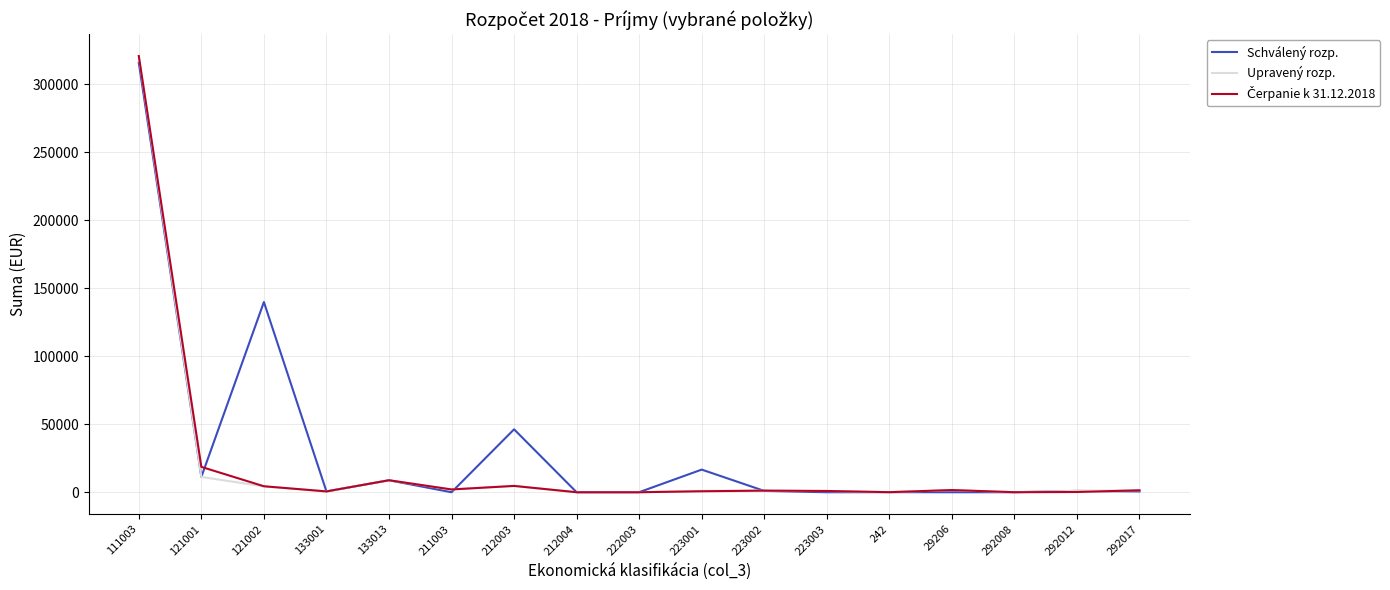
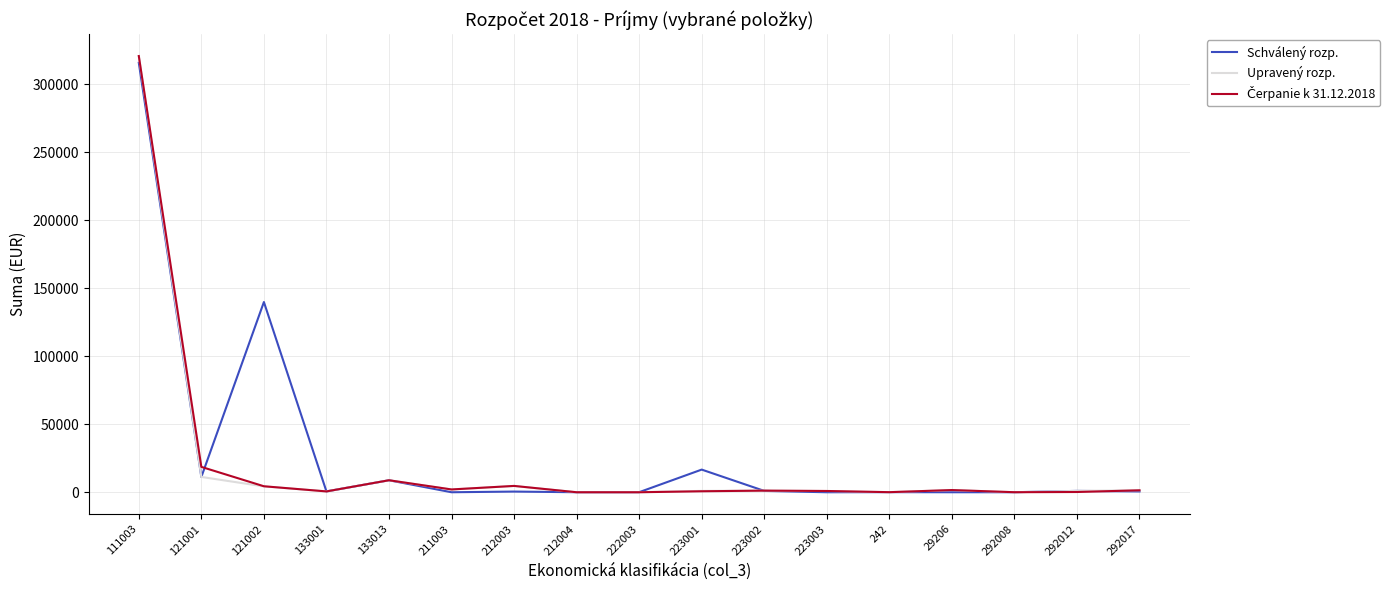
Schválený rozp., 212003: 46000 -> 1000
